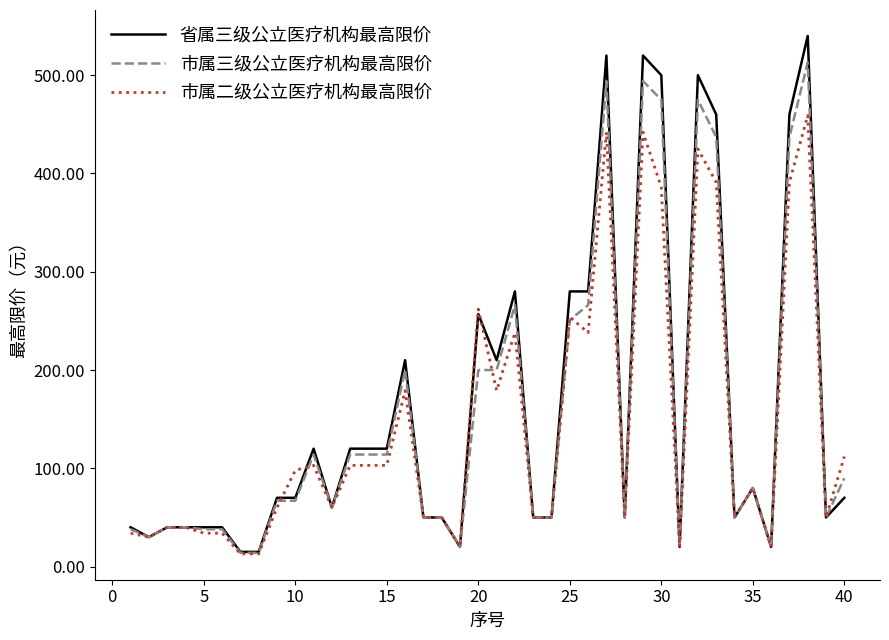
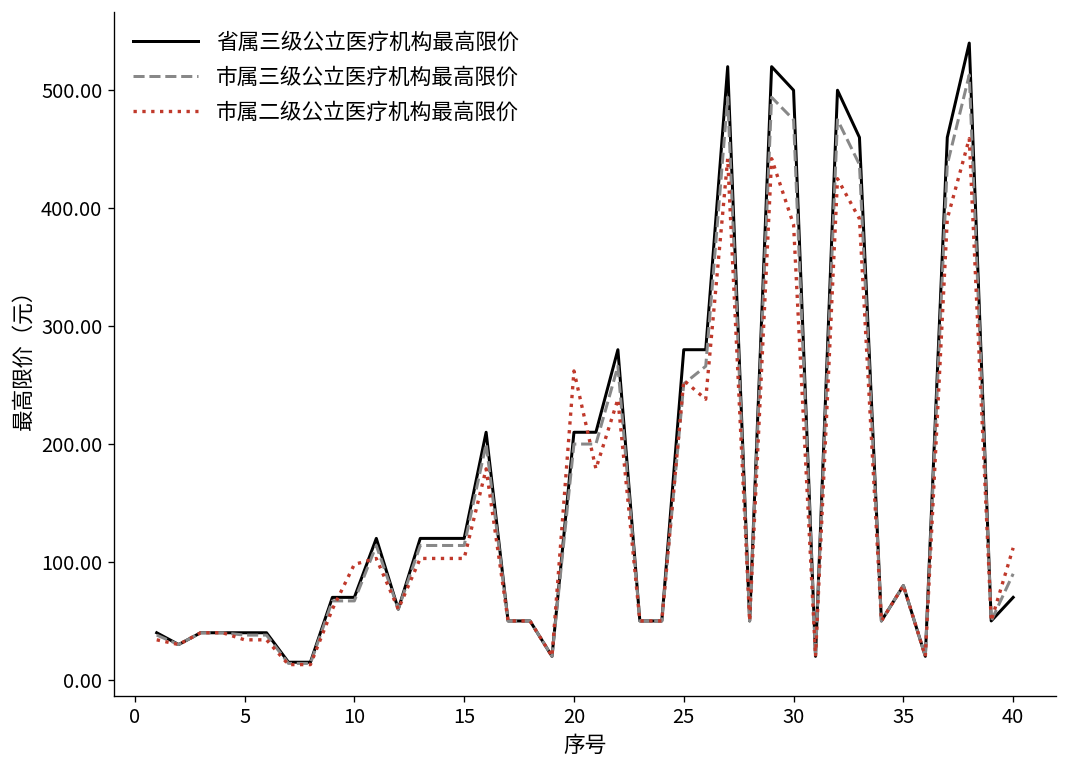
省属三级公立医疗机构最高限价, 20: 260 -> 210
